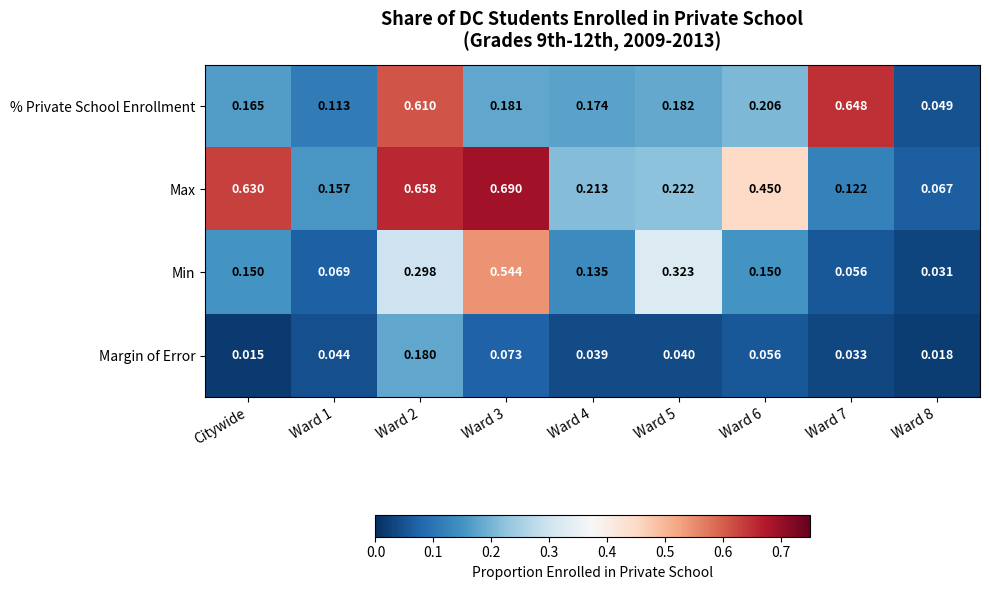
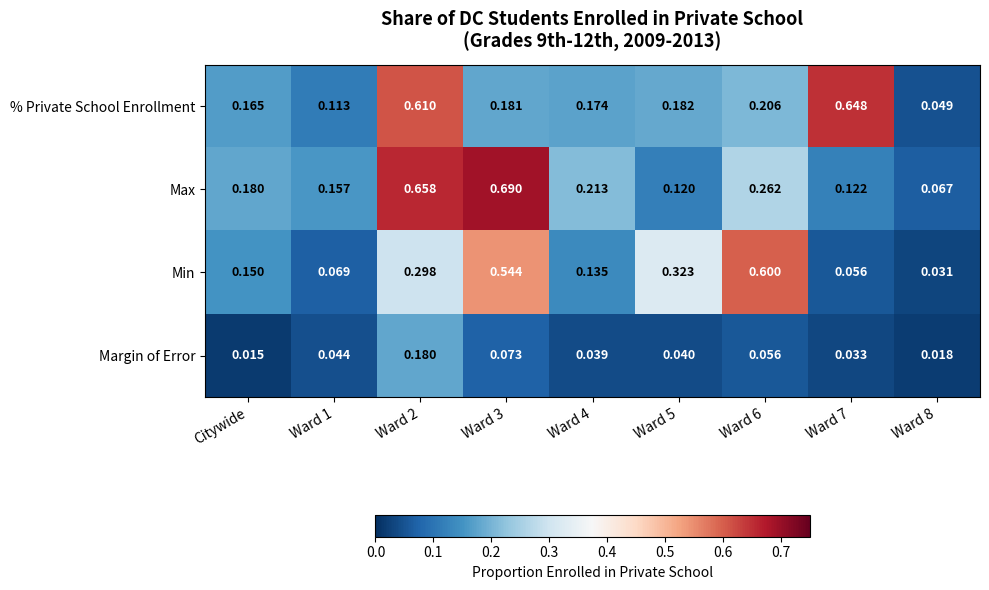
Max, Citywide: 0.630 -> 0.180
Max, Ward 5: 0.222 -> 0.120
Max, Ward 6: 0.450 -> 0.262
Min, Ward 6: 0.150 -> 0.600
